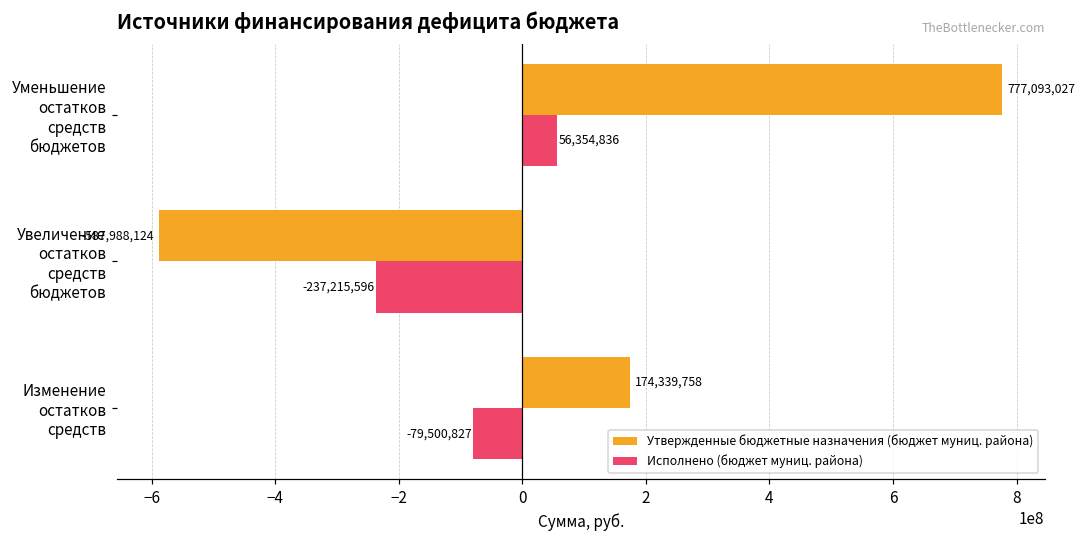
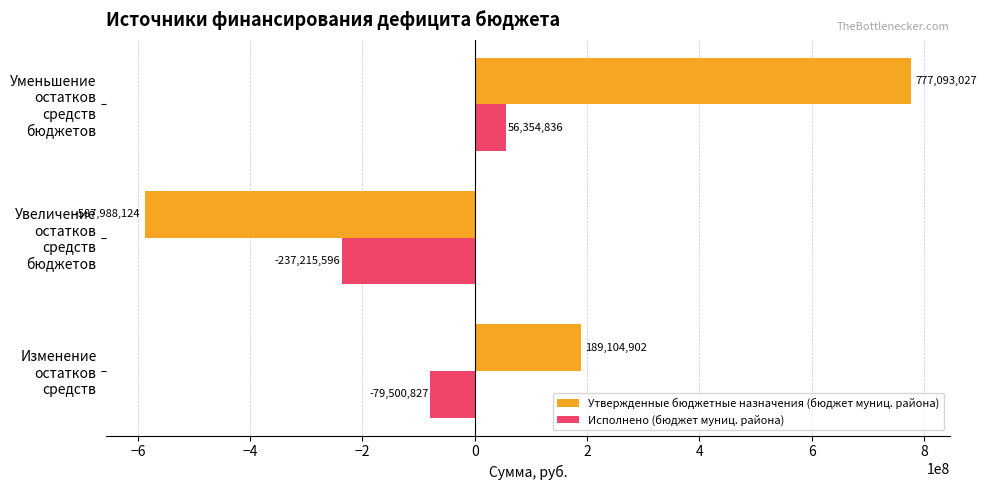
Утвержденные бюджетные назначения (бюджет муниц. района), Изменение остатков средств: 174,339,758 -> 189,104,902
